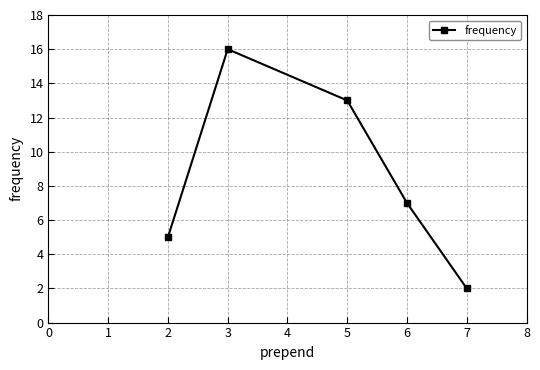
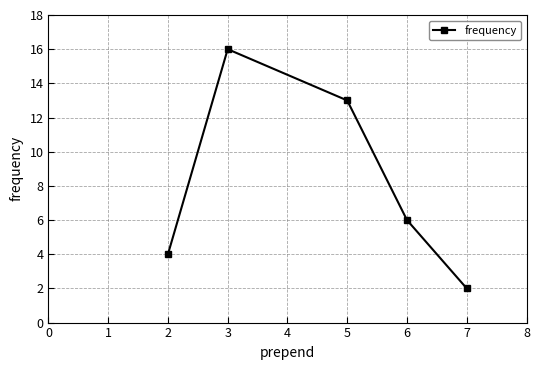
2: 5 -> 4
6: 7 -> 6
